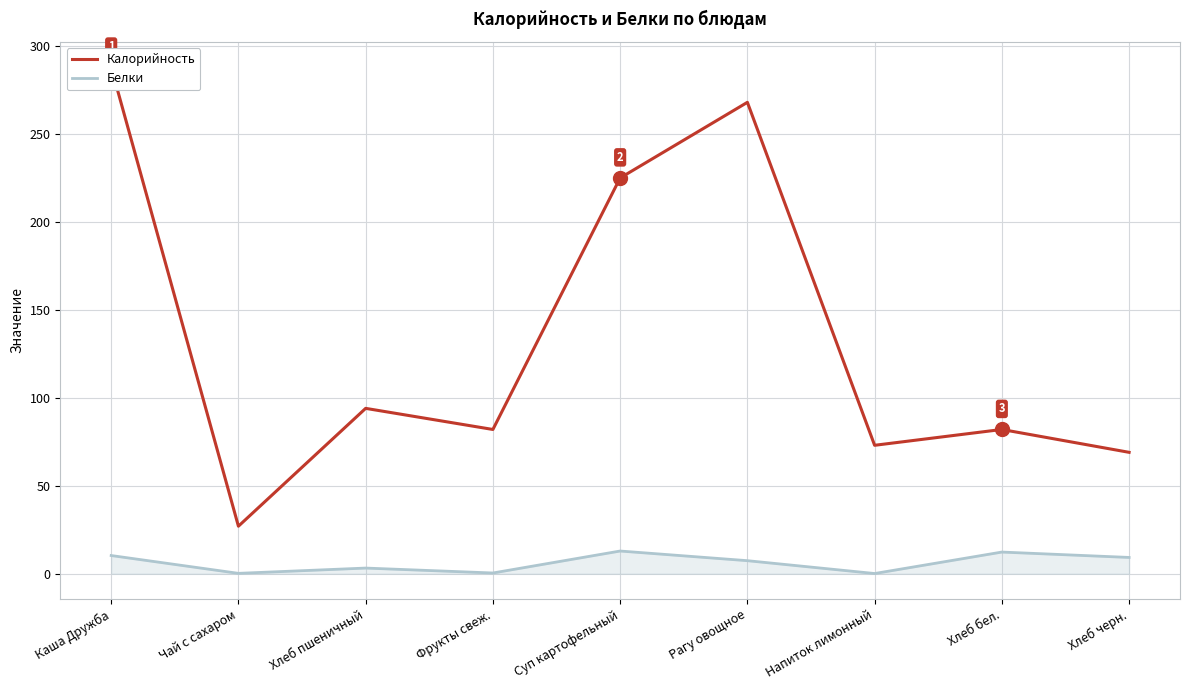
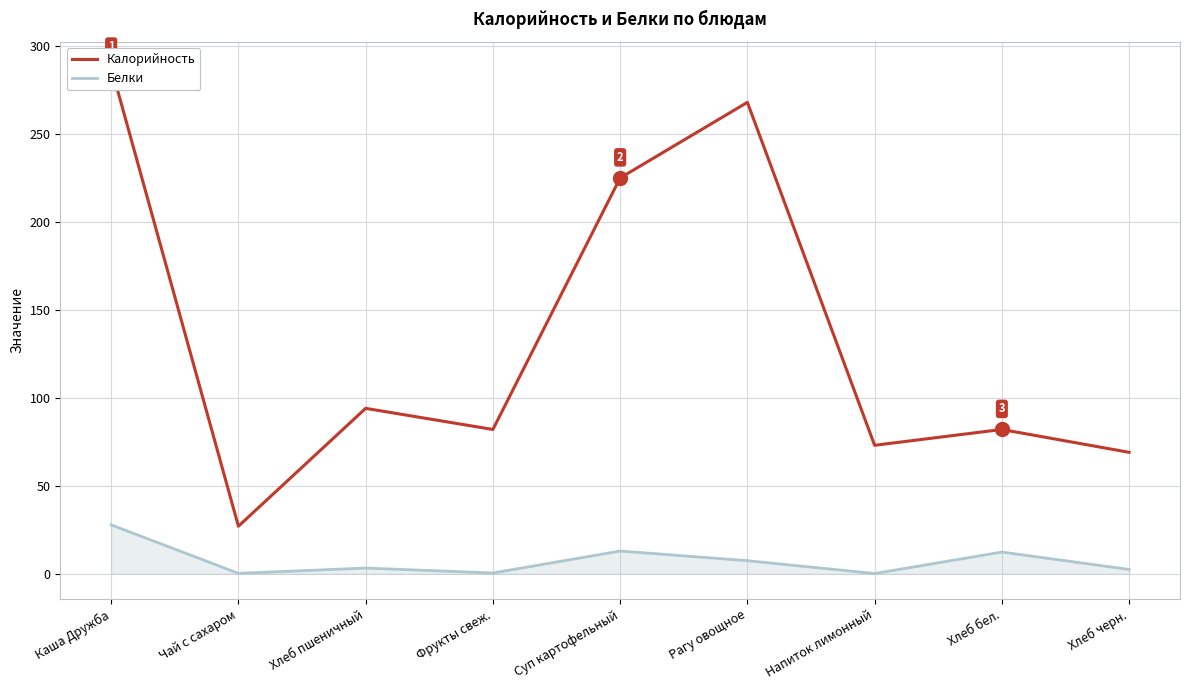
Белки, Каша Дружба: 10 -> 28
Белки, Хлеб черн.: 9 -> 2
